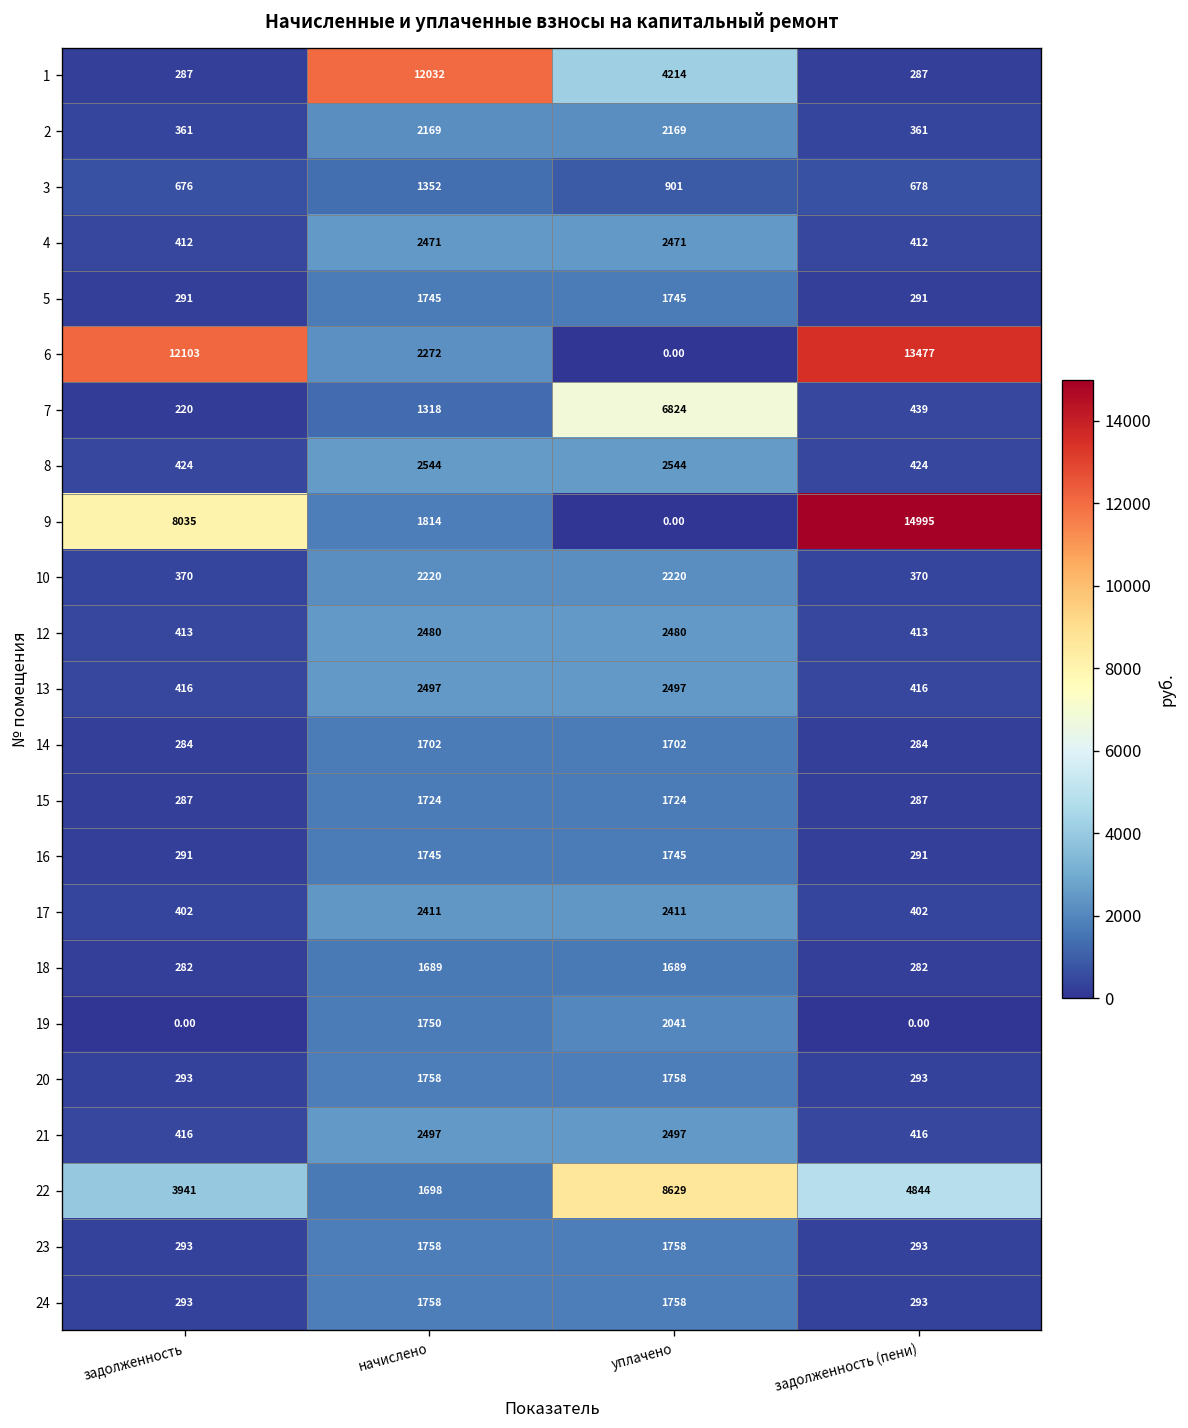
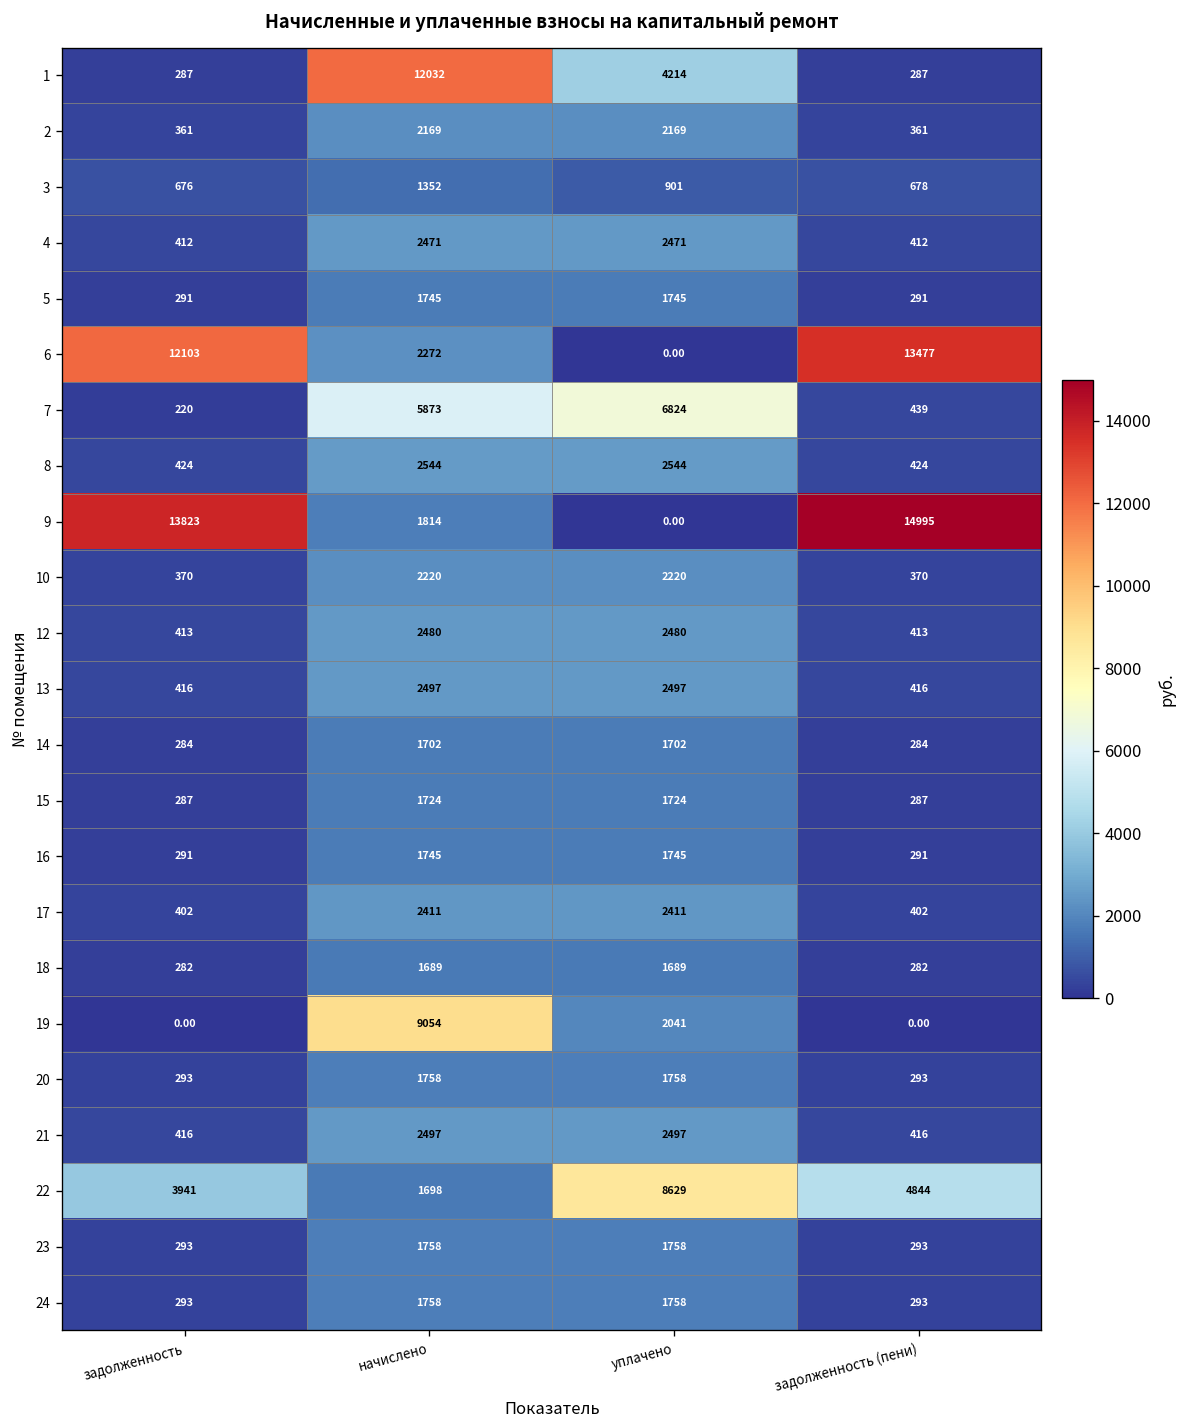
7, начислено: 1318 -> 5873
9, задолженность: 8035 -> 13823
19, начислено: 1750 -> 9054
